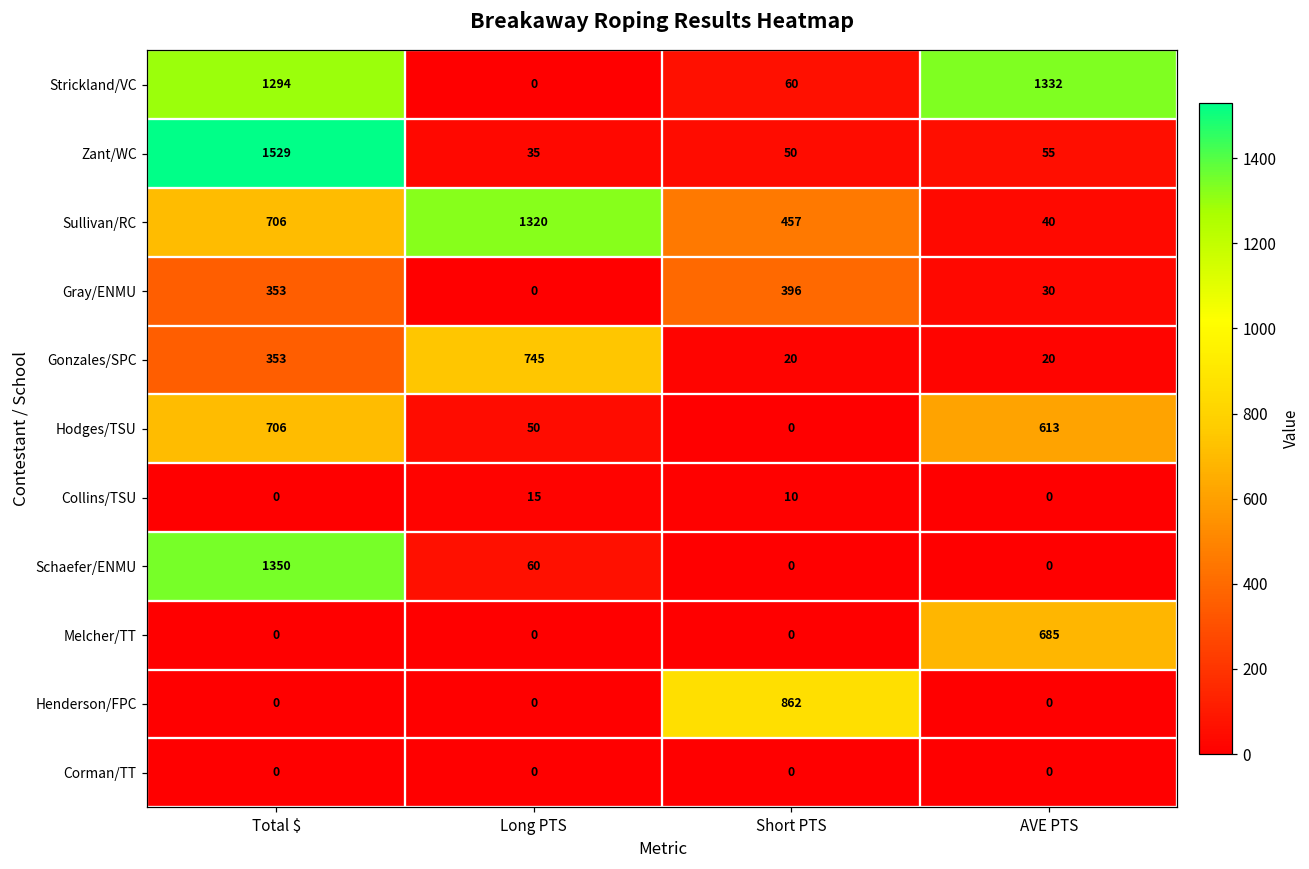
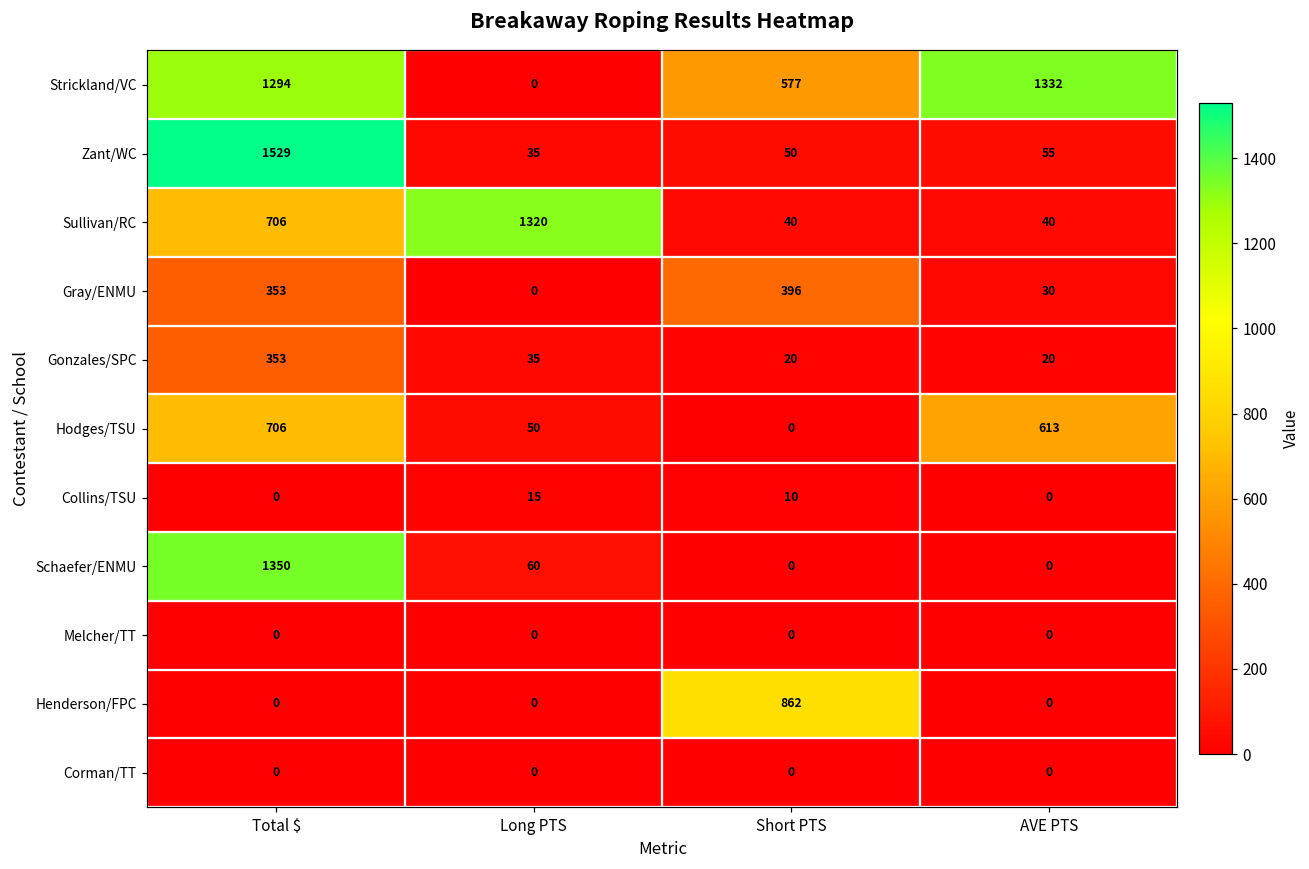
Strickland/VC, Short PTS: 60 -> 577
Sullivan/RC, Short PTS: 457 -> 40
Gonzales/SPC, Long PTS: 745 -> 35
Melcher/TT, AVE PTS: 685 -> 0
